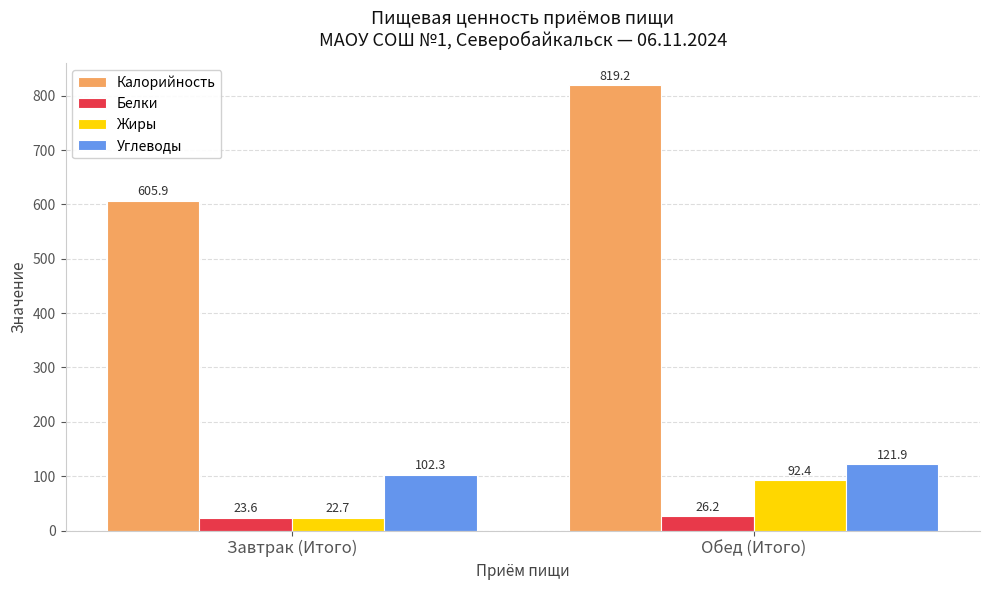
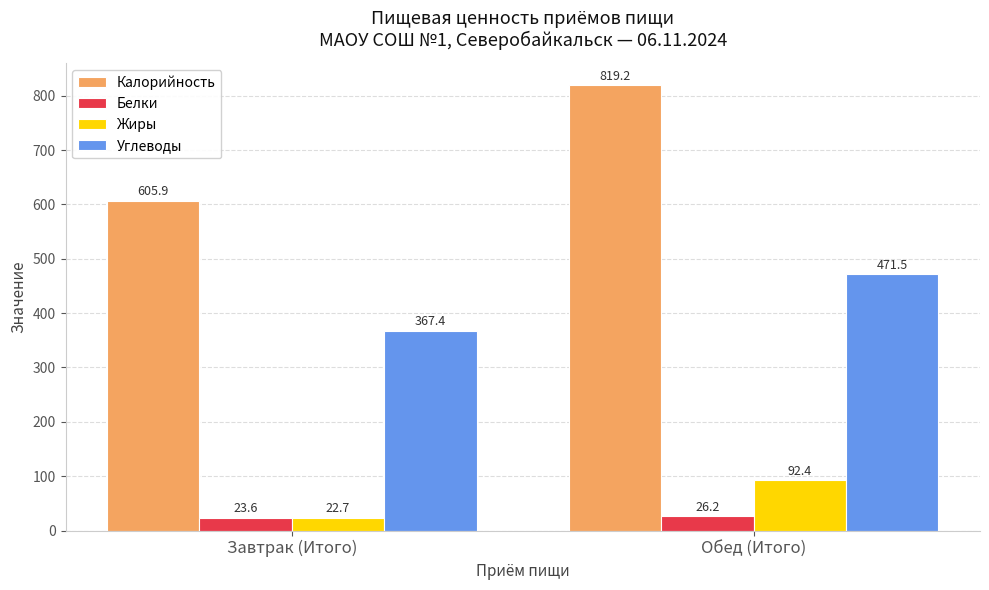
Углеводы, Завтрак (Итого): 102.3 -> 367.4
Углеводы, Обед (Итого): 121.9 -> 471.5
